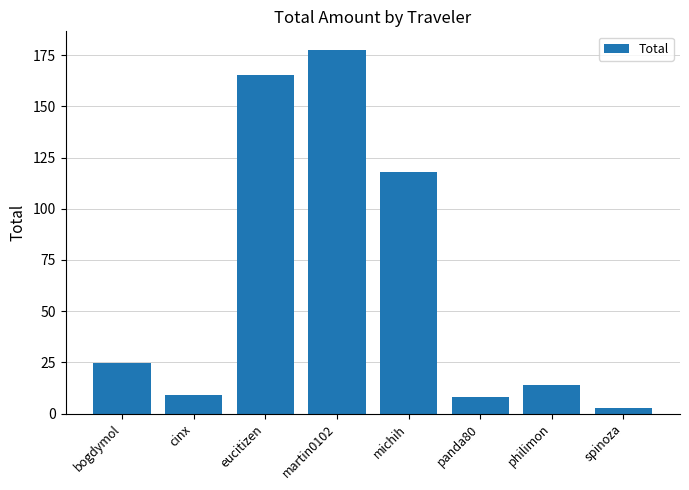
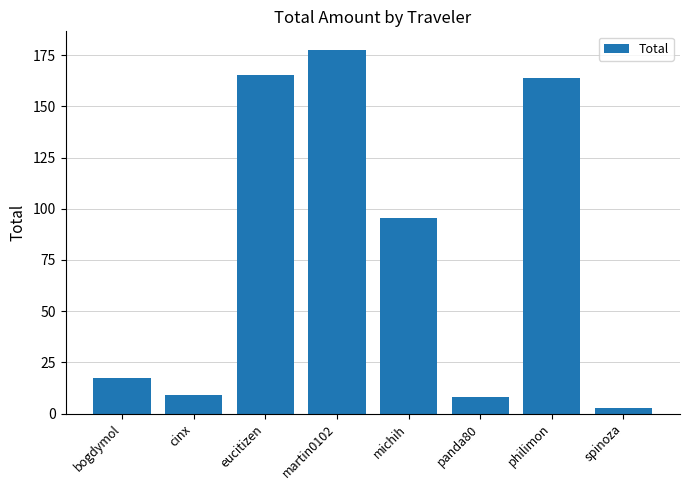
bogdymol: 25 -> 18
michih: 118 -> 96
philimon: 14 -> 164
